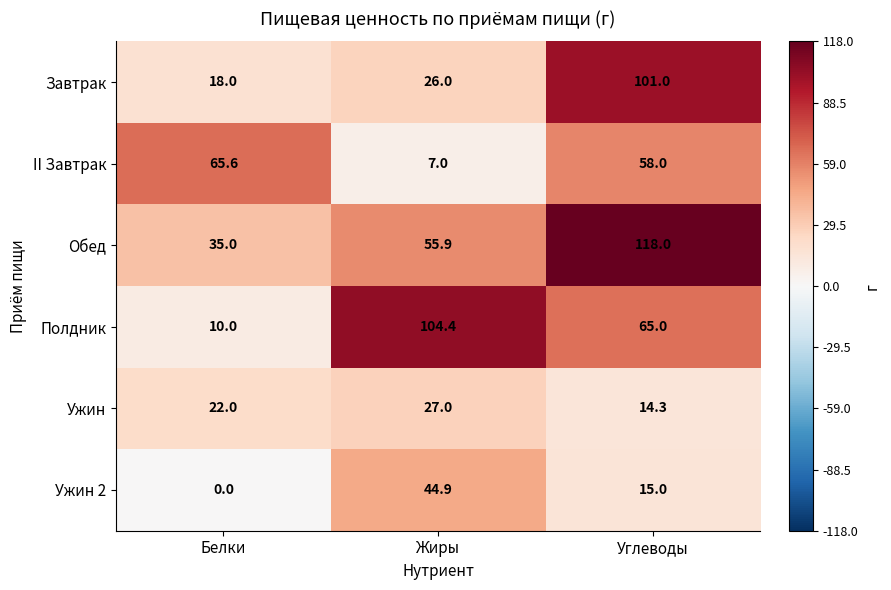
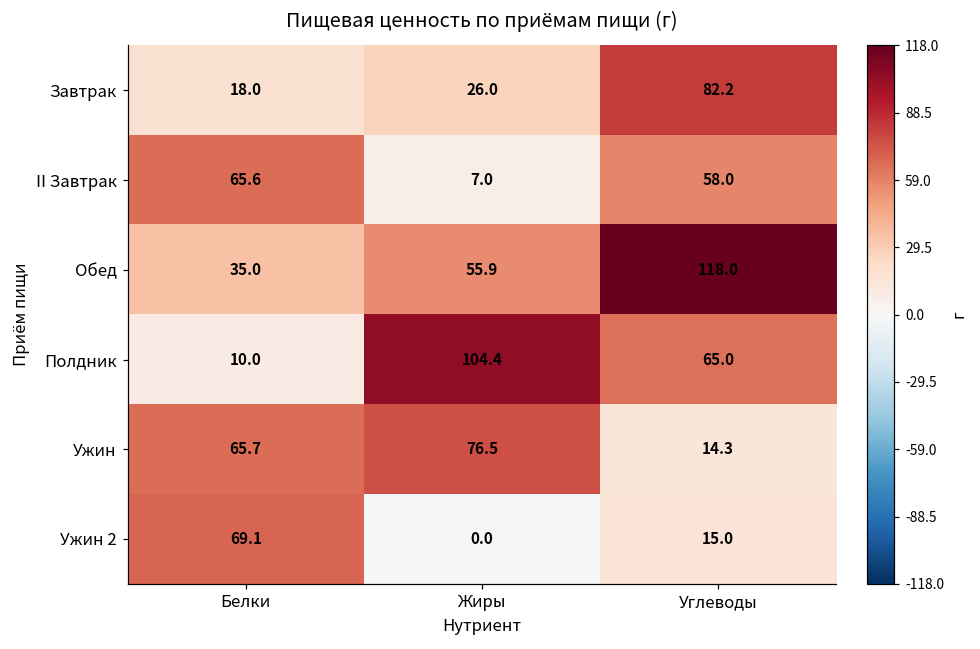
Завтрак, Углеводы: 101.0 -> 82.2
Ужин, Белки: 22.0 -> 65.7
Ужин, Жиры: 27.0 -> 76.5
Ужин 2, Белки: 0.0 -> 69.1
Ужин 2, Жиры: 44.9 -> 0.0
